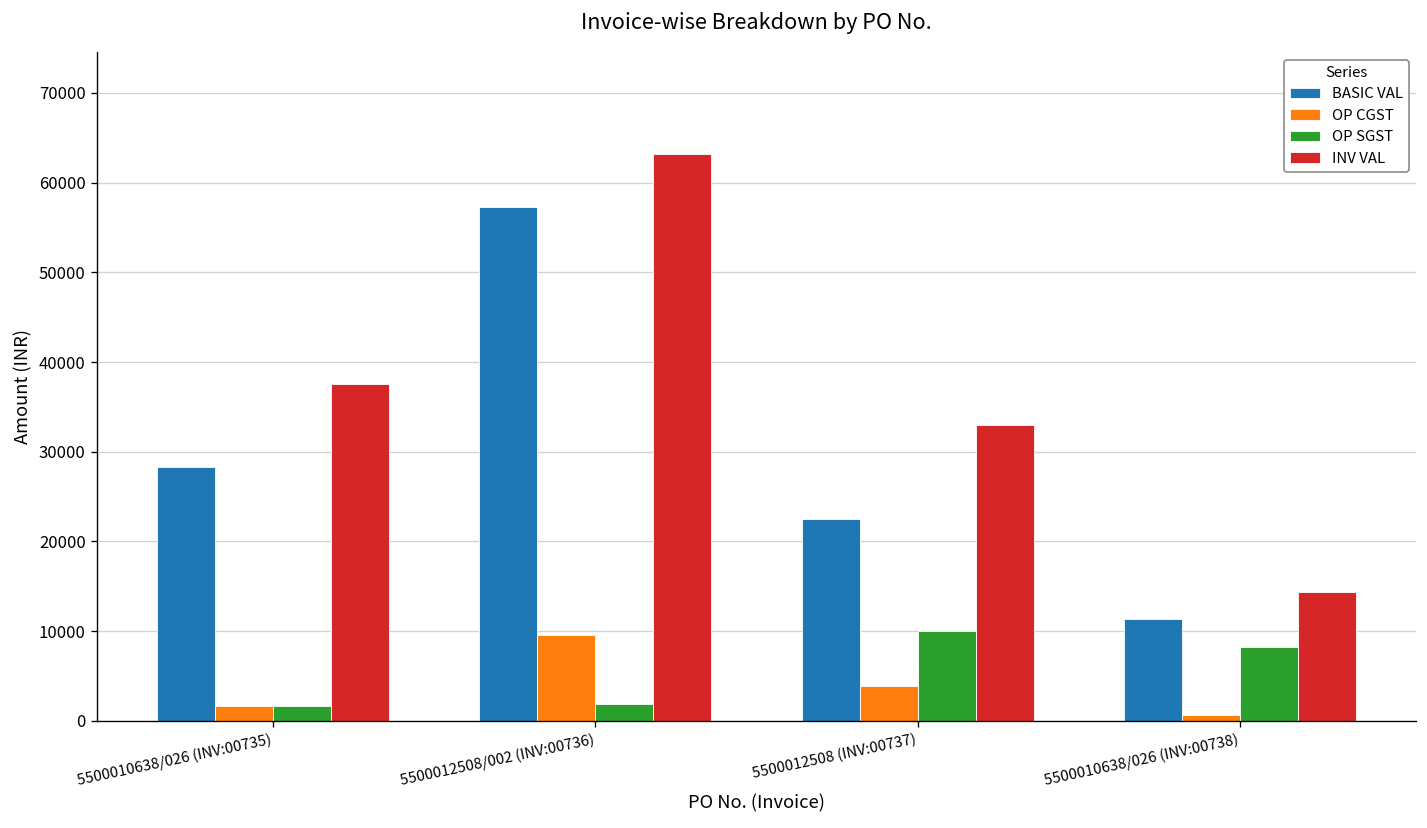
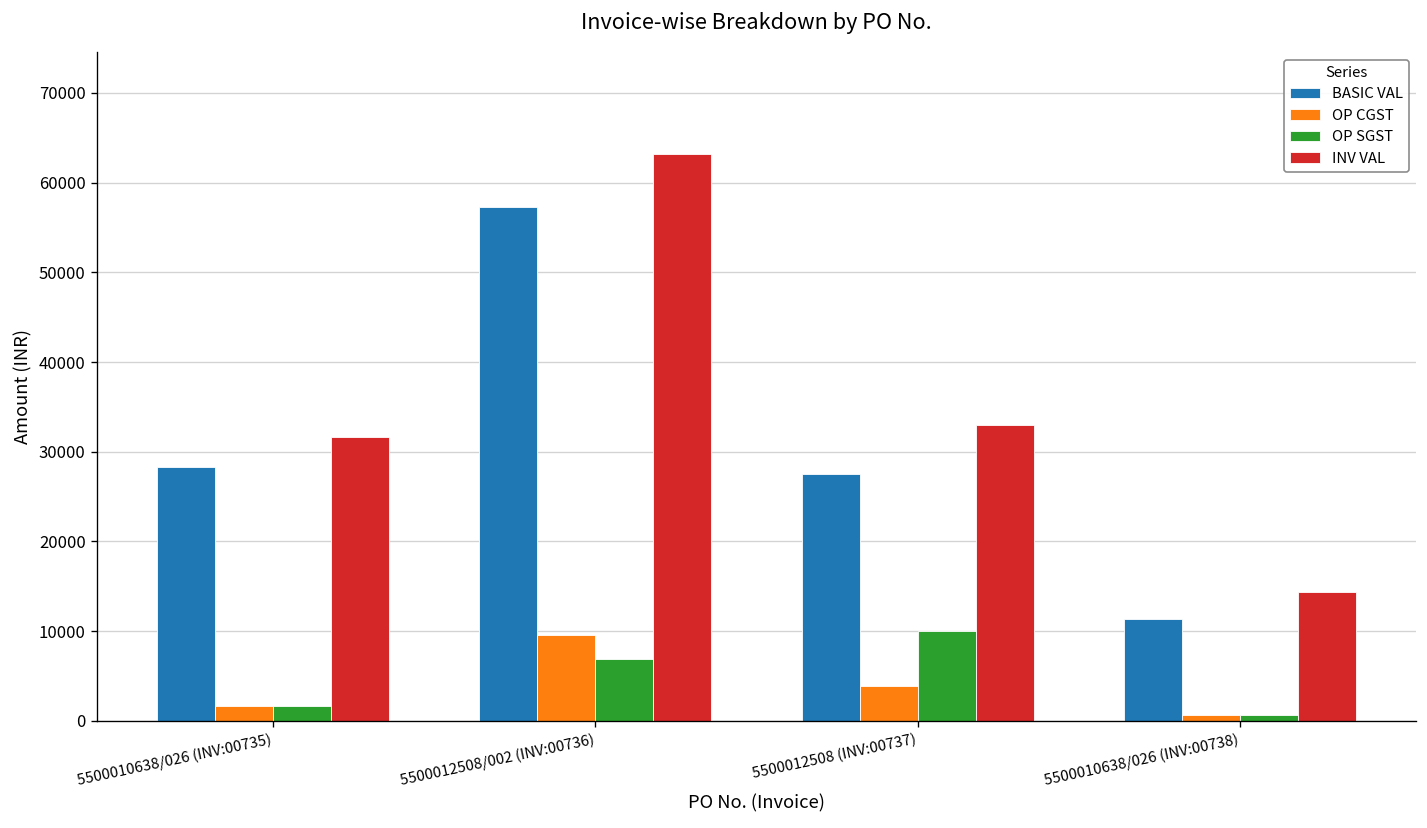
INV VAL, 5500010638/026 (INV:00735): 38000 -> 32000
OP SGST, 5500012508/002 (INV:00736): 2000 -> 7000
BASIC VAL, 5500012508 (INV:00737): 22000 -> 28000
OP SGST, 5500010638/026 (INV:00738): 8000 -> 1000
